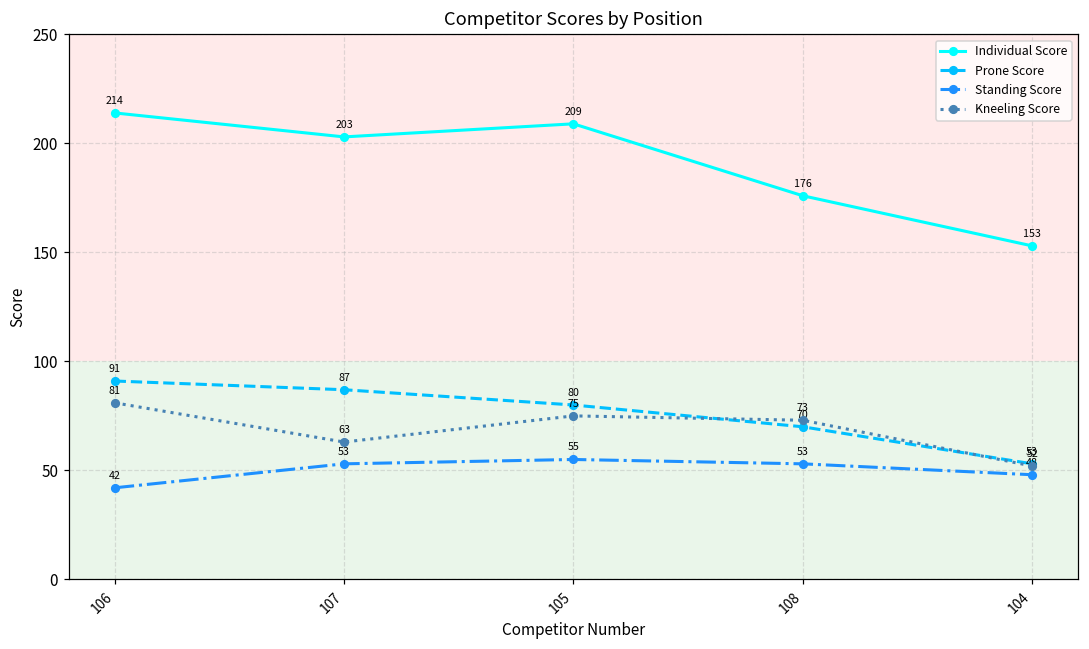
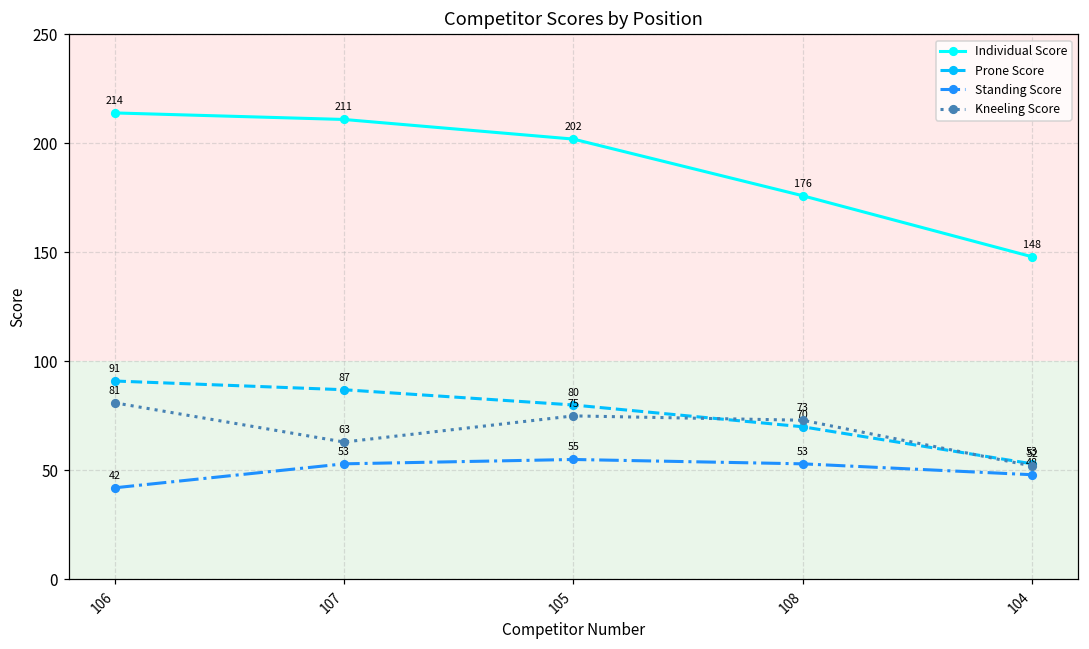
Individual Score, 107: 203 -> 211
Individual Score, 105: 209 -> 202
Individual Score, 104: 153 -> 148
